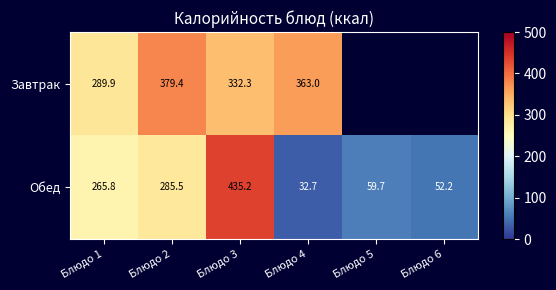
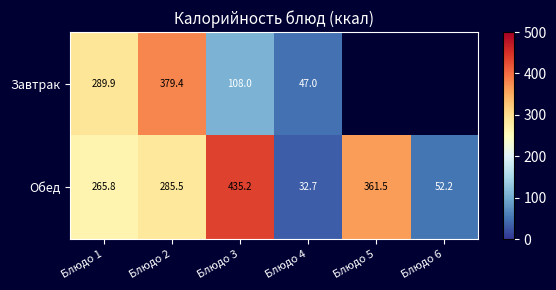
Завтрак, Блюдо 3: 332.3 -> 108.0
Завтрак, Блюдо 4: 363.0 -> 47.0
Обед, Блюдо 5: 59.7 -> 361.5
